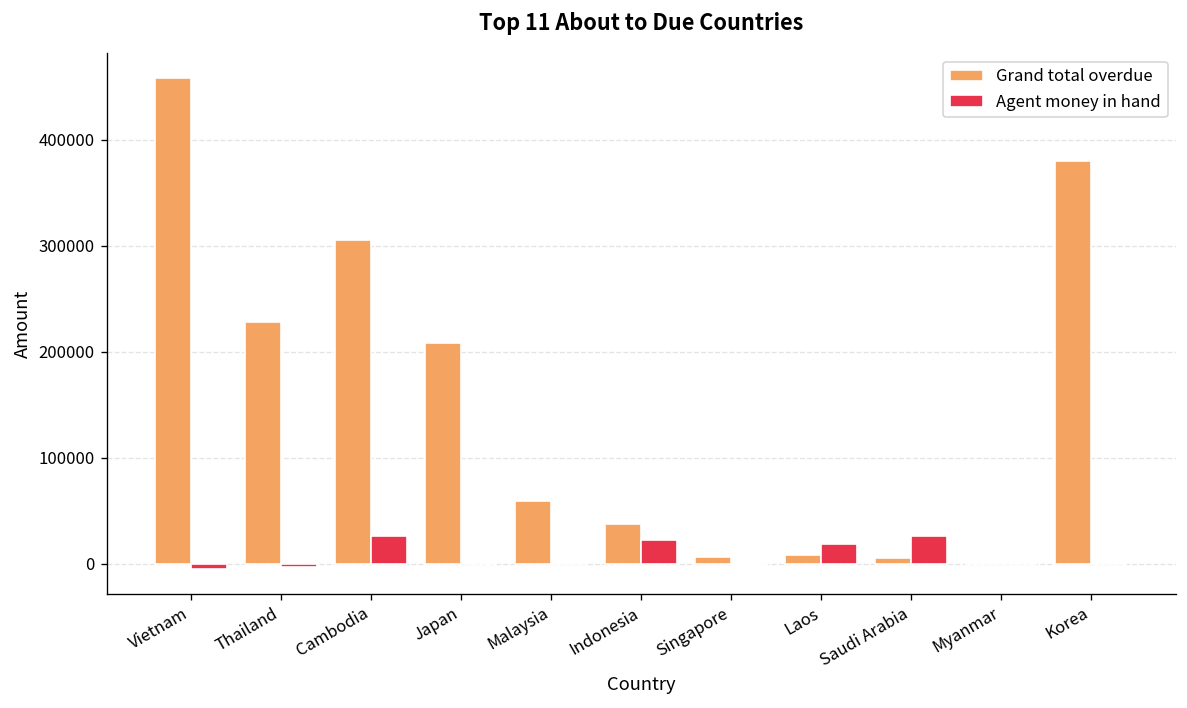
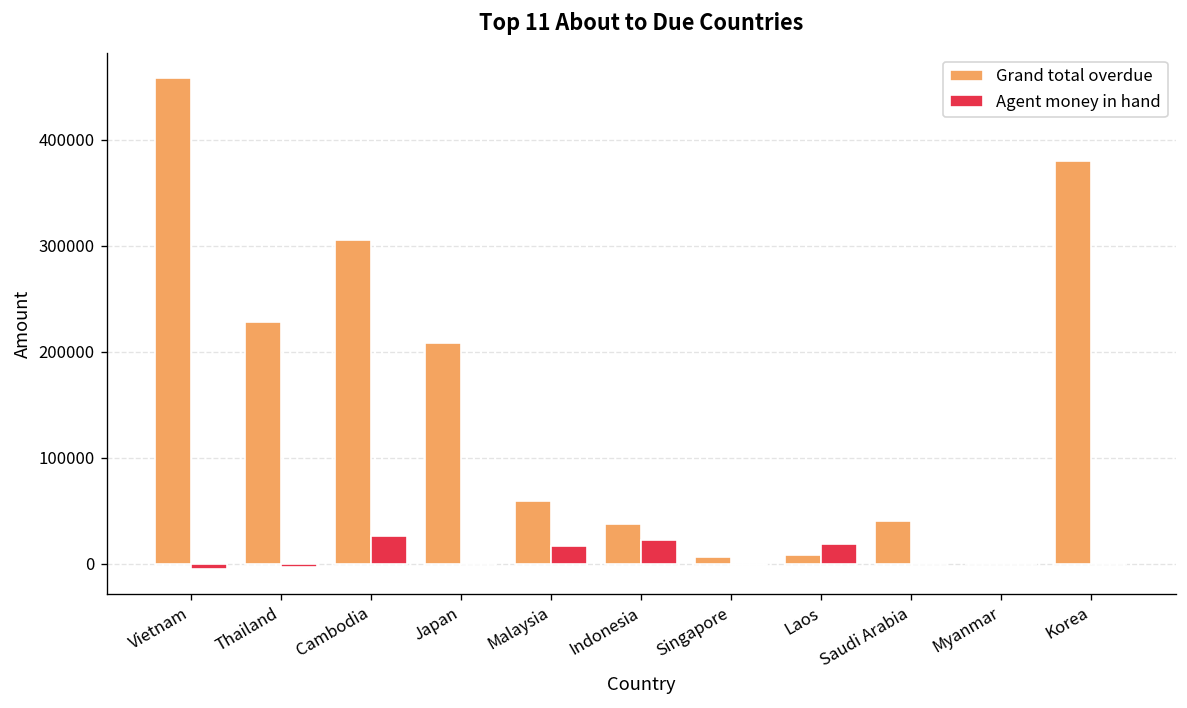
Agent money in hand, Malaysia: 0 -> 20000
Grand total overdue, Saudi Arabia: 10000 -> 40000
Agent money in hand, Saudi Arabia: 30000 -> 0
